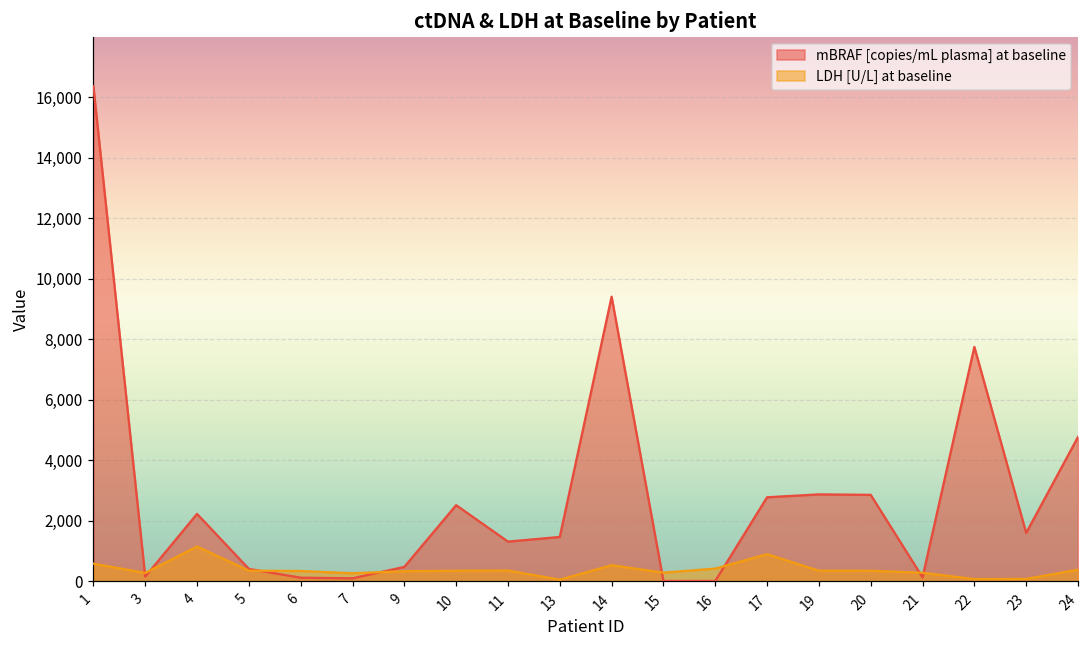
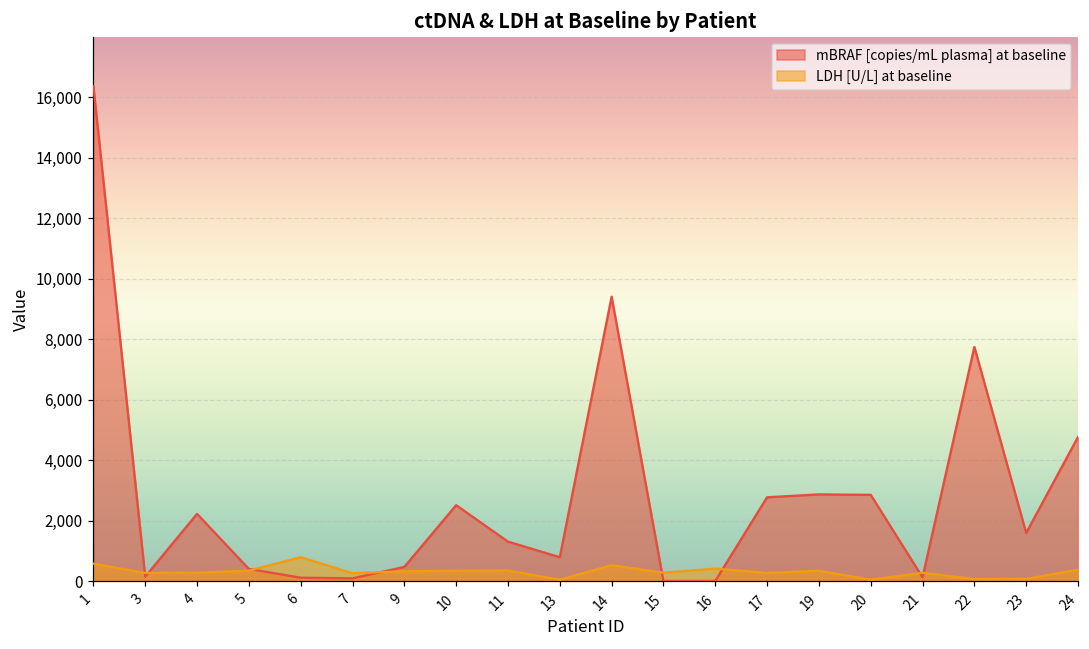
LDH [U/L] at baseline, 4: 1,200 -> 300
LDH [U/L] at baseline, 6: 300 -> 800
mBRAF [copies/mL plasma] at baseline, 13: 1,500 -> 800
LDH [U/L] at baseline, 17: 900 -> 300
LDH [U/L] at baseline, 20: 400 -> 100
